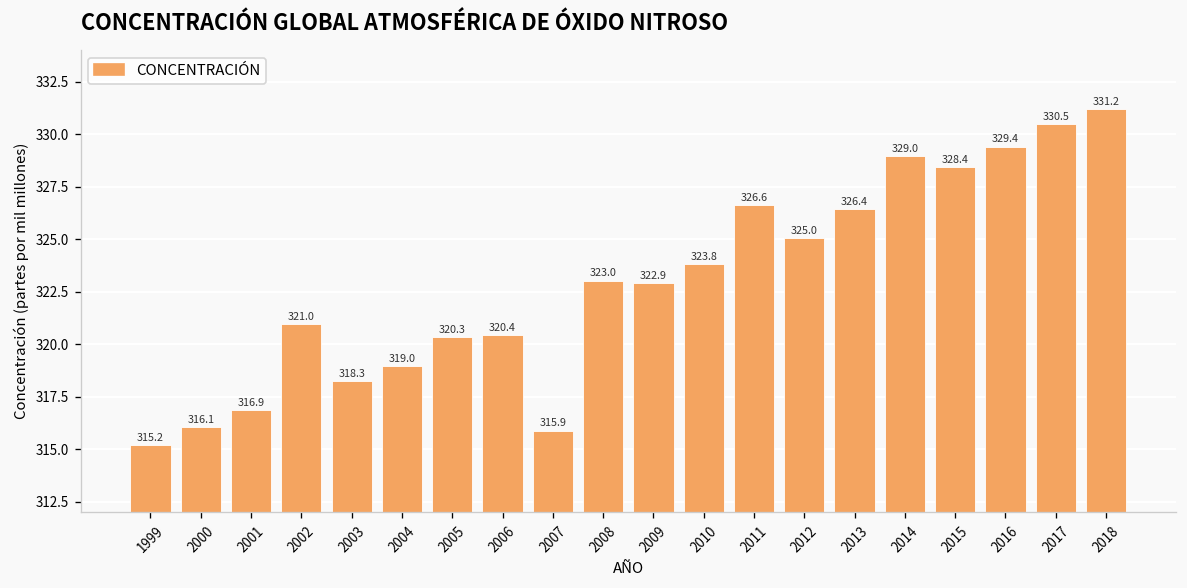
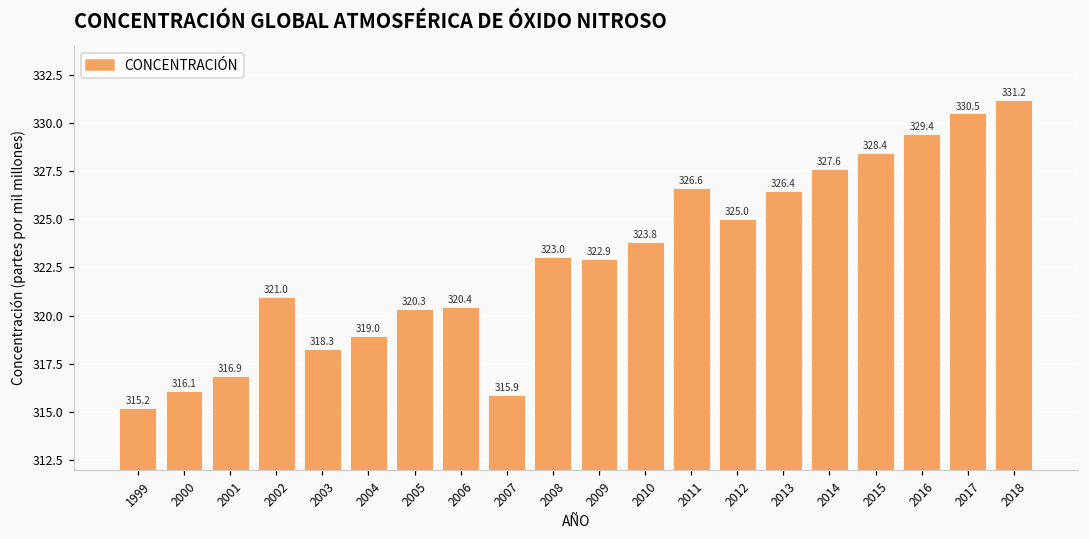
2014: 329.0 -> 327.6
